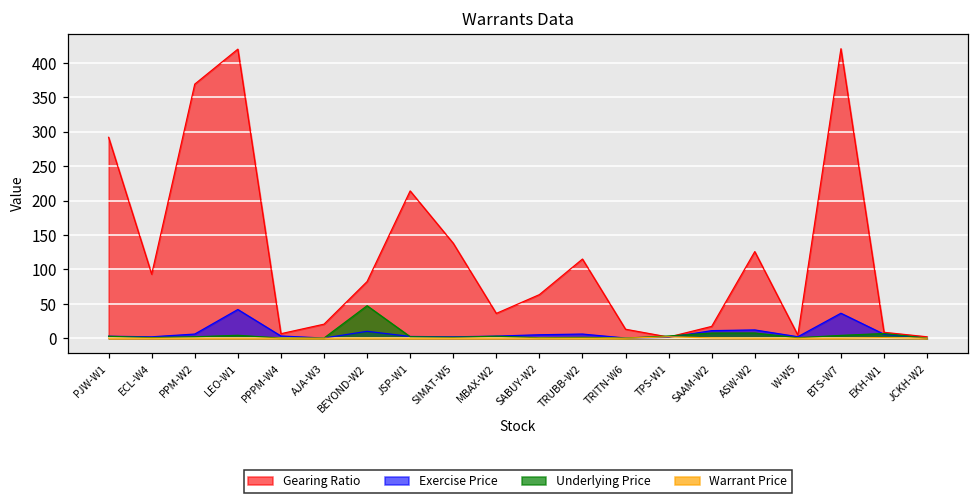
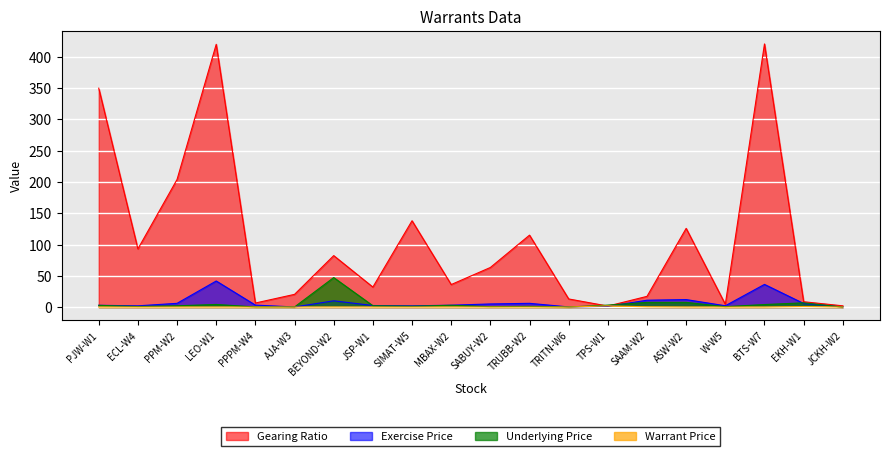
Gearing Ratio, PJW-W1: 290 -> 350
Gearing Ratio, PPM-W2: 370 -> 200
Gearing Ratio, JSP-W1: 210 -> 30
